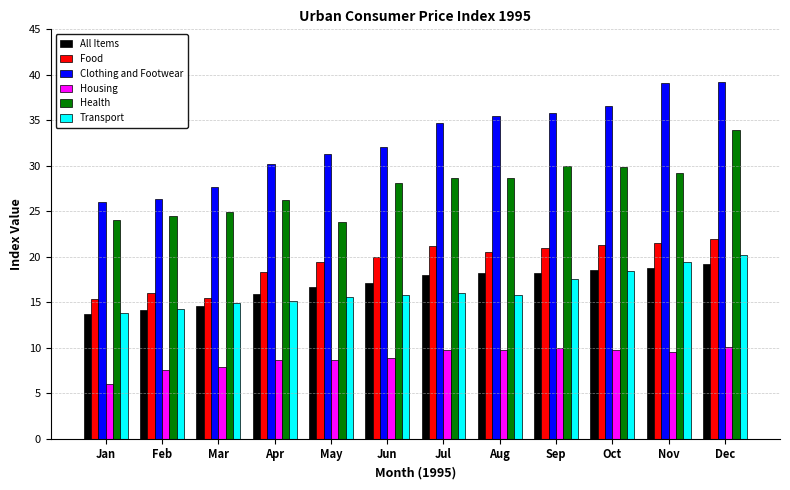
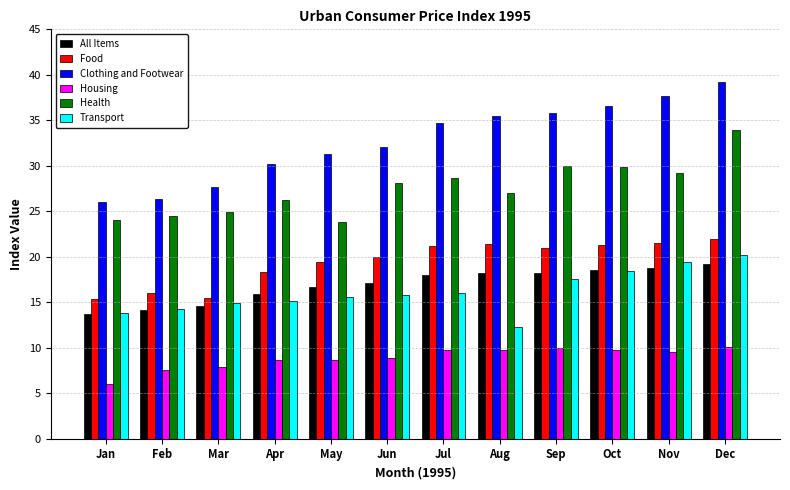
Food, Aug: 20.5 -> 21.4
Health, Aug: 29 -> 27
Transport, Aug: 16 -> 12
Clothing and Footwear, Nov: 39 -> 38
